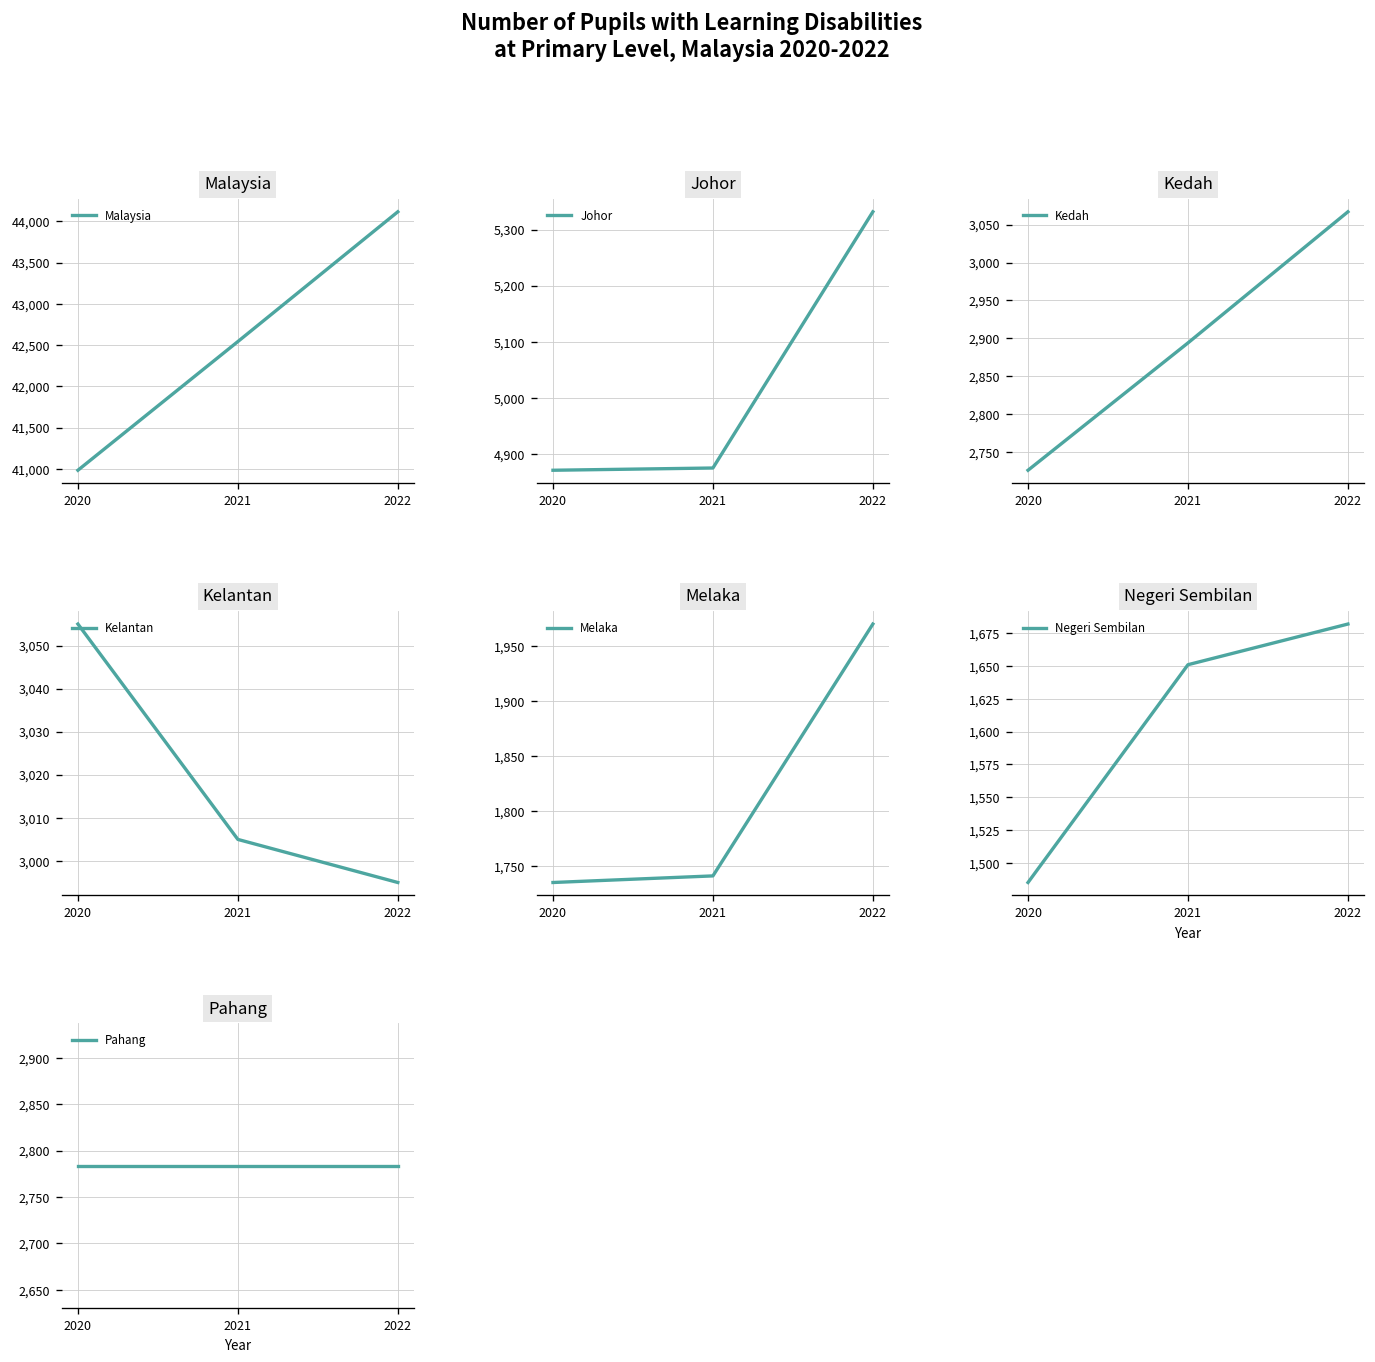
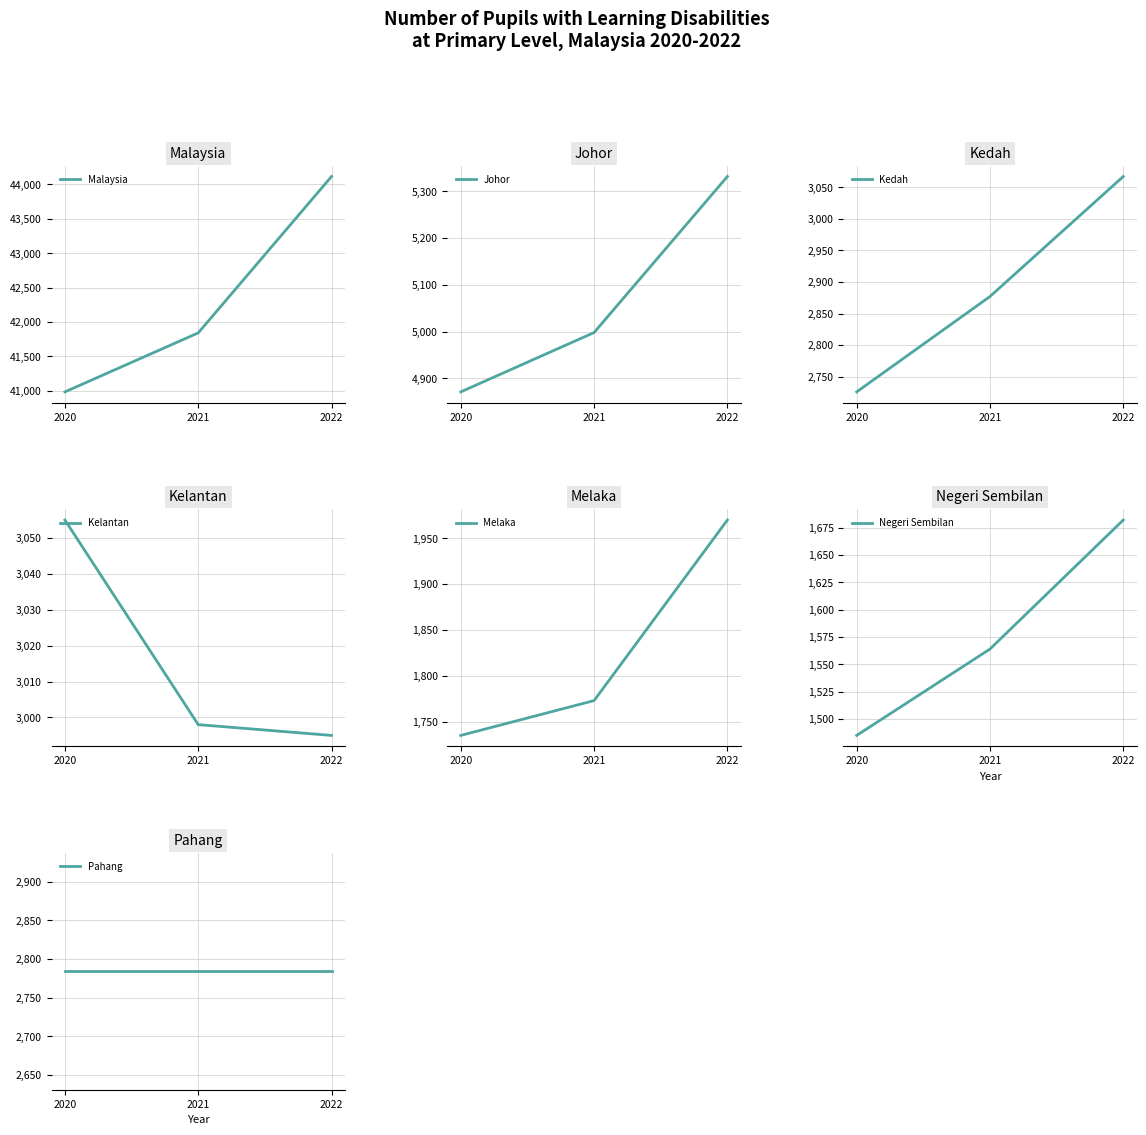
Malaysia, 2021: 42,500 -> 41,800
Johor, 2021: 4,880 -> 5,000
Kedah, 2021: 2,890 -> 2,880
Kelantan, 2021: 3,005 -> 2,998
Melaka, 2021: 1,740 -> 1,770
Negeri Sembilan, 2021: 1,651 -> 1,564
